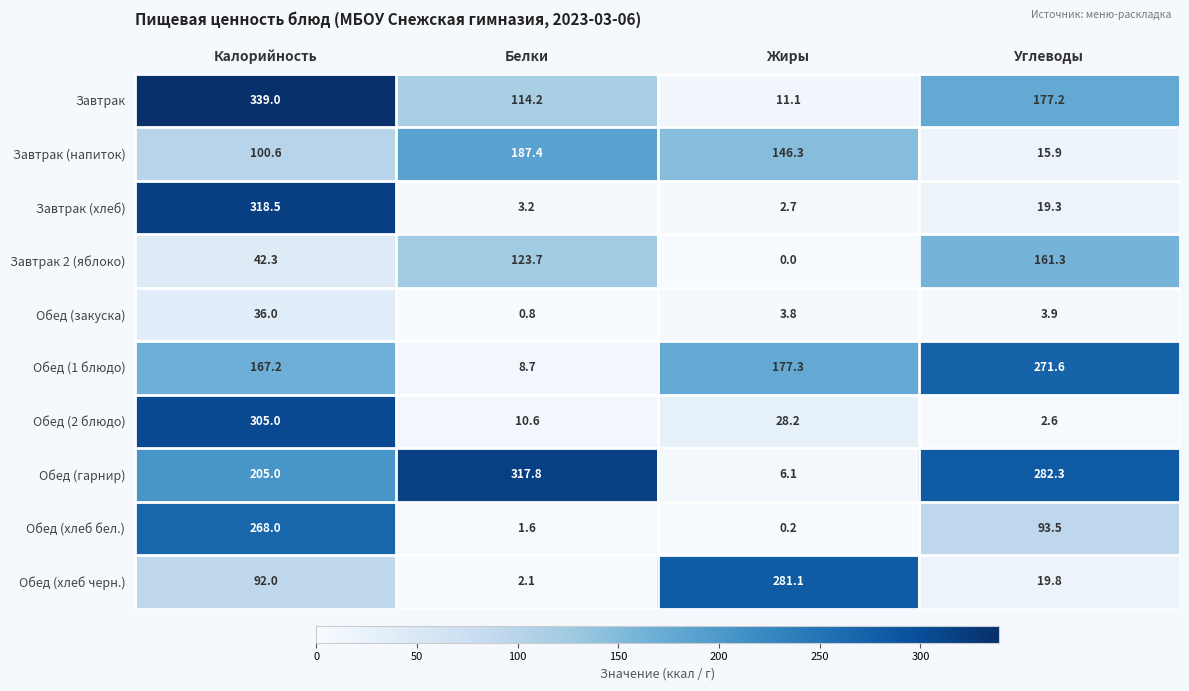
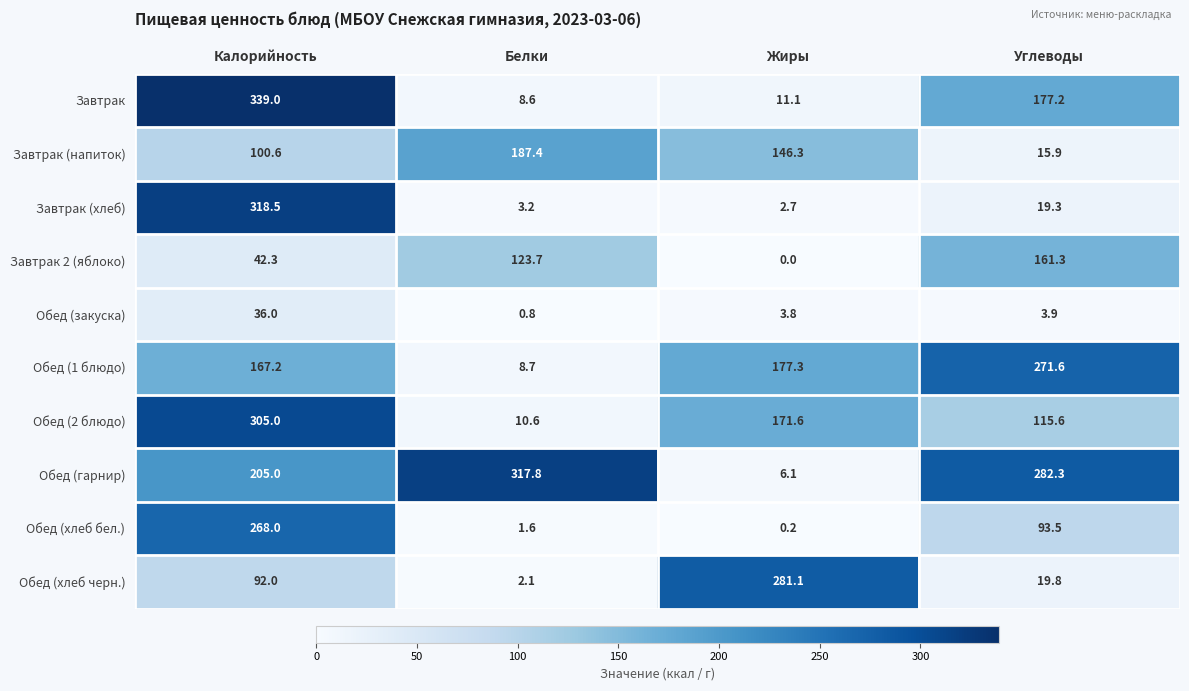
Завтрак, Белки: 114.2 -> 8.6
Обед (2 блюдо), Жиры: 28.2 -> 171.6
Обед (2 блюдо), Углеводы: 2.6 -> 115.6
